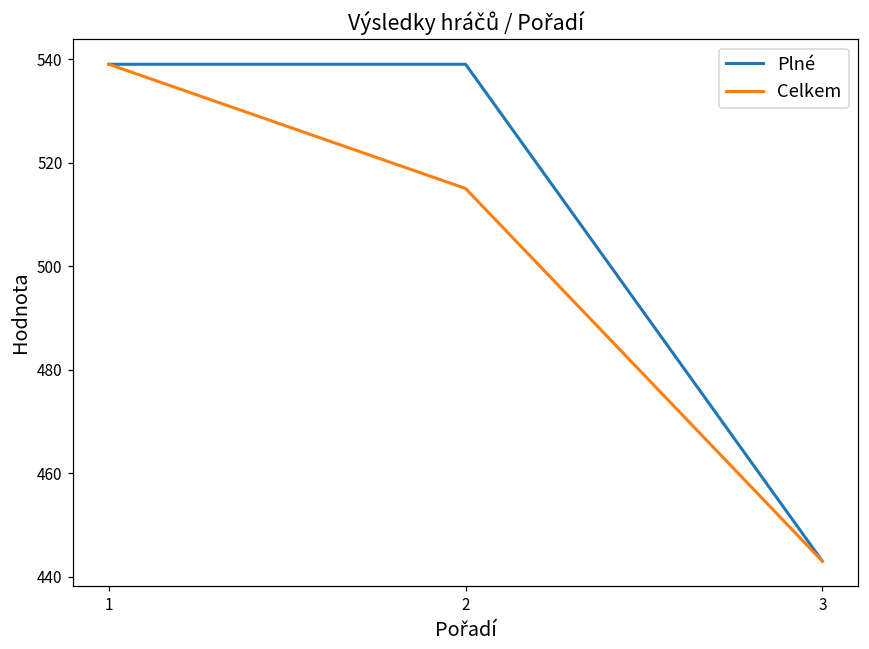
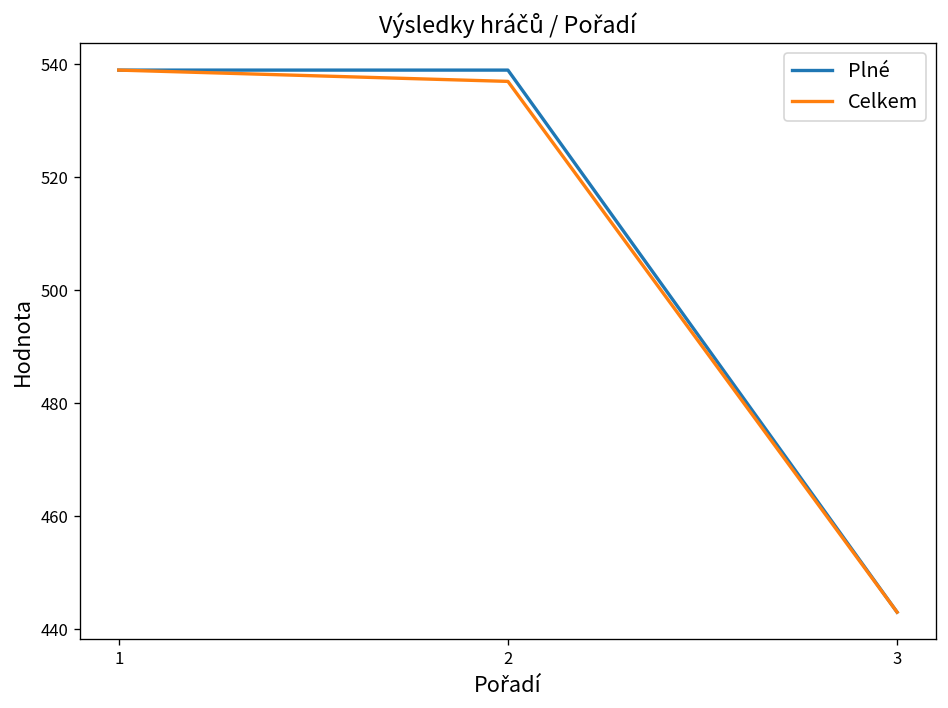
Celkem, 2: 515 -> 537
